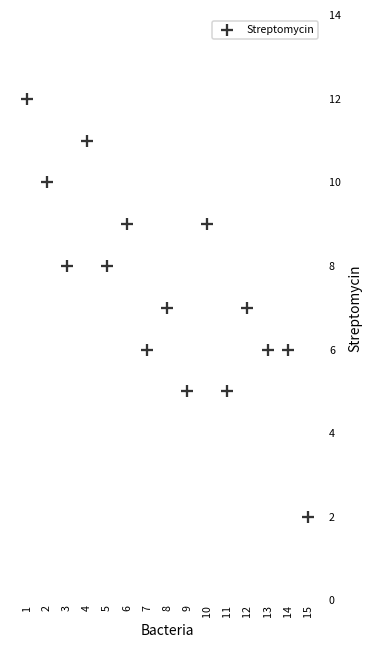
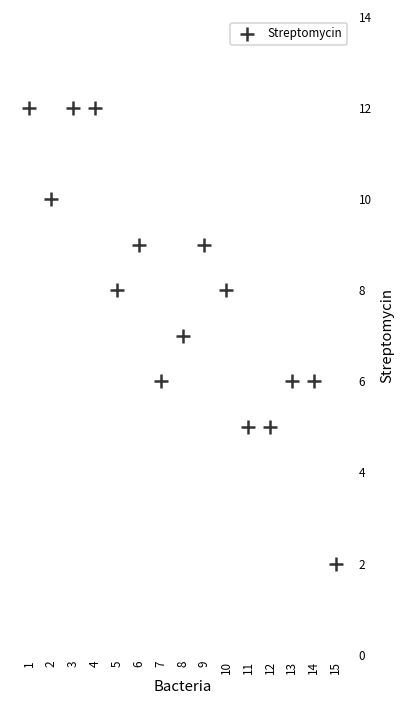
3: 8 -> 12
4: 11 -> 12
9: 5 -> 9
10: 9 -> 8
12: 7 -> 5
